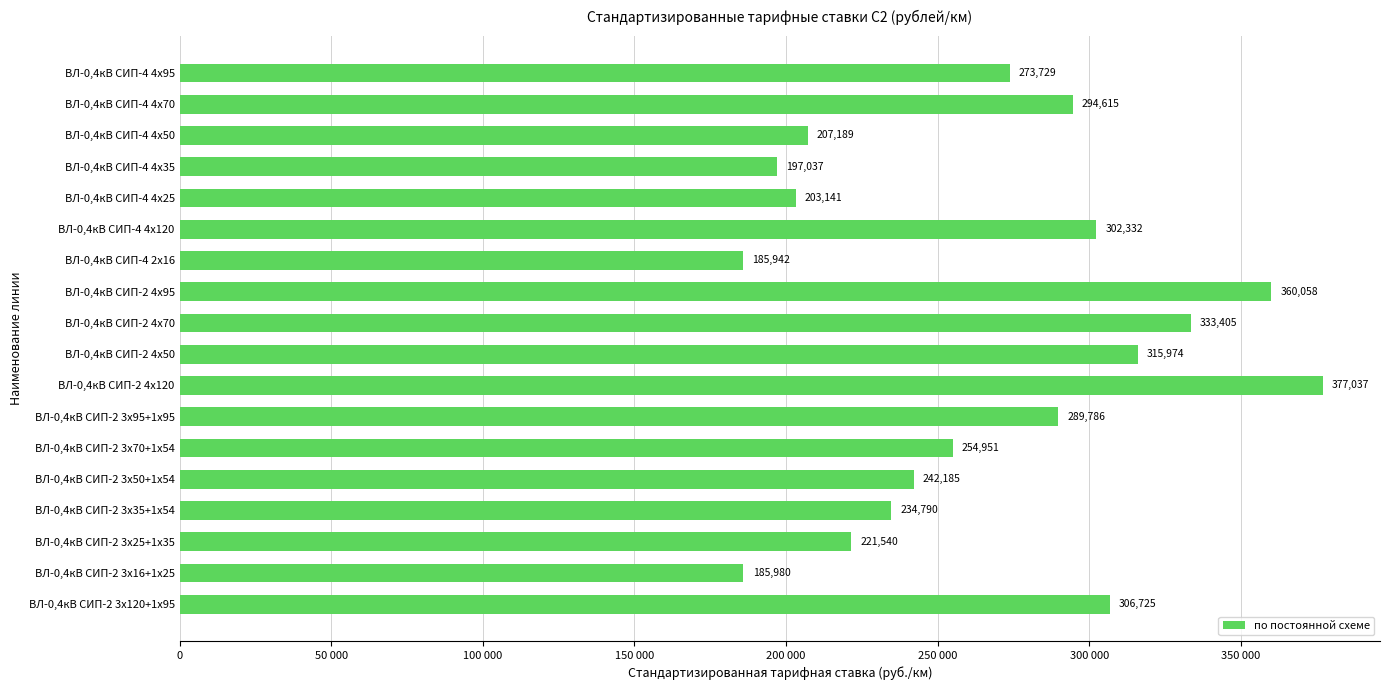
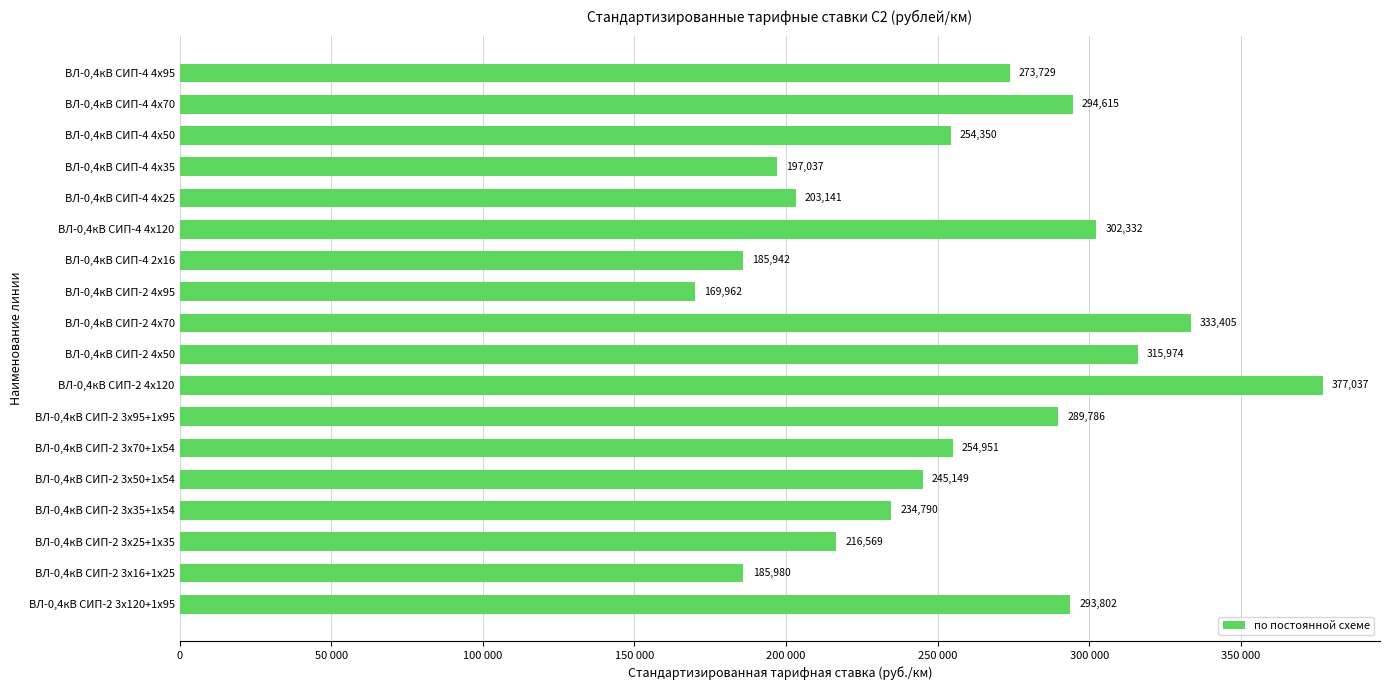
ВЛ-0,4кВ СИП-4 4х50: 207,189 -> 254,350
ВЛ-0,4кВ СИП-2 4х95: 360,058 -> 169,962
ВЛ-0,4кВ СИП-2 3х50+1х54: 242,185 -> 245,149
ВЛ-0,4кВ СИП-2 3х25+1х35: 221,540 -> 216,569
ВЛ-0,4кВ СИП-2 3х120+1х95: 306,725 -> 293,802
